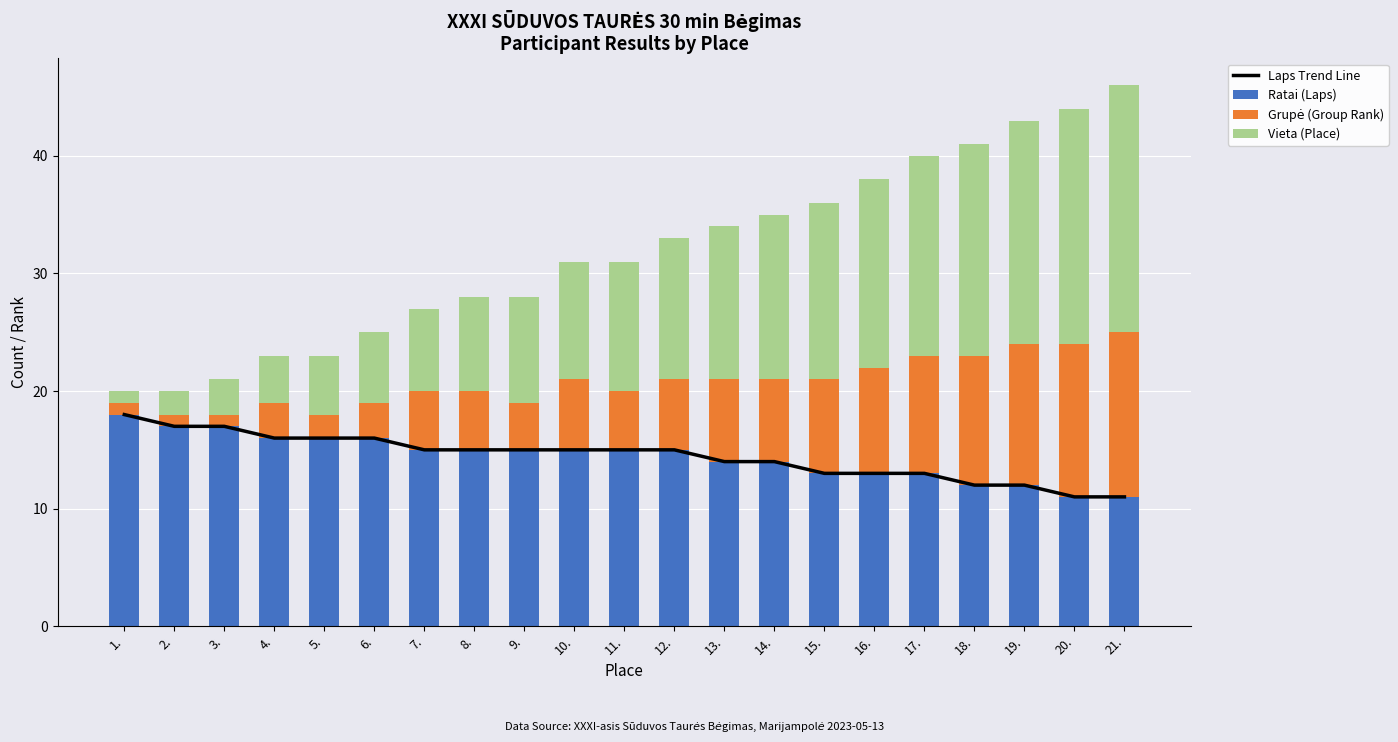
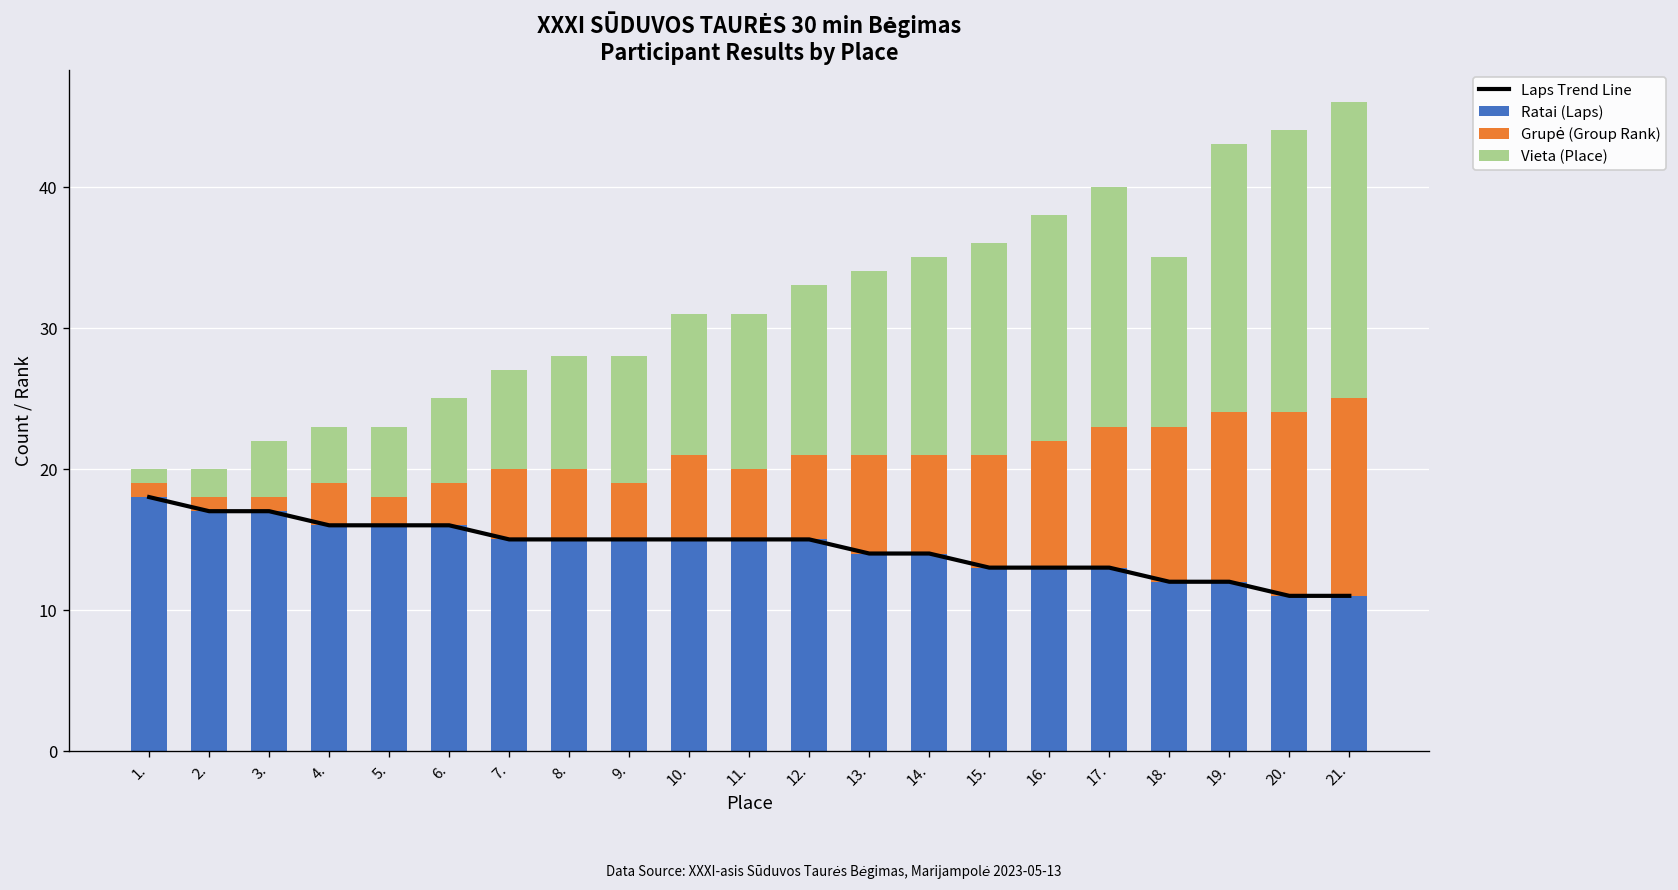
Vieta (Place), 3.: 3 -> 4
Vieta (Place), 18.: 18 -> 12
